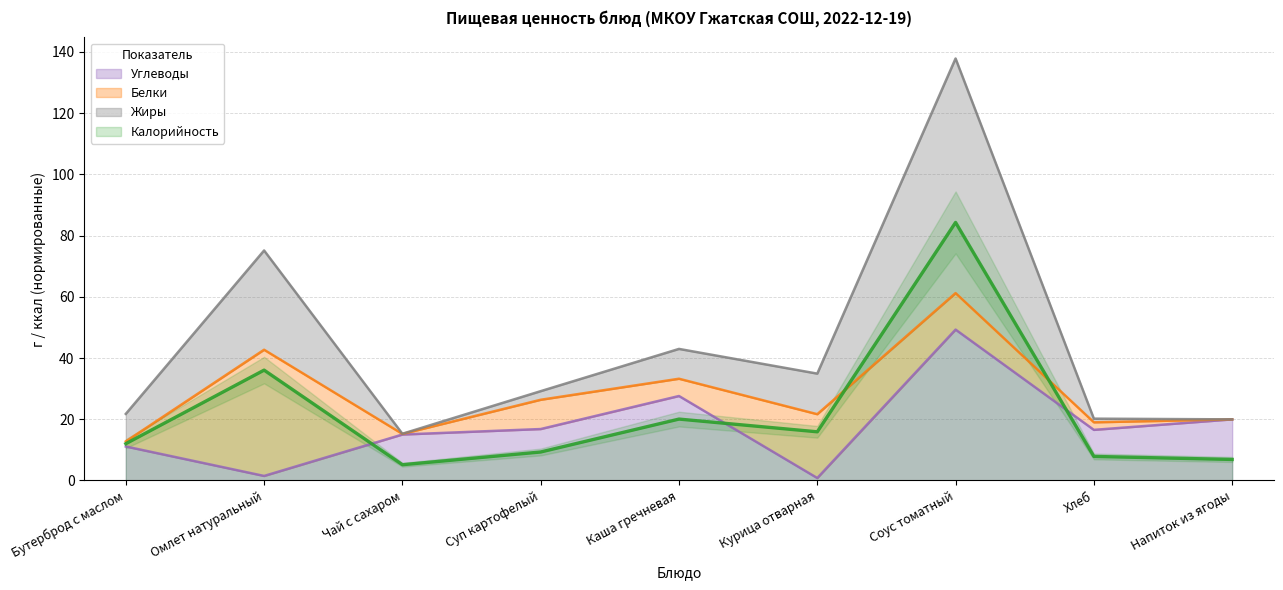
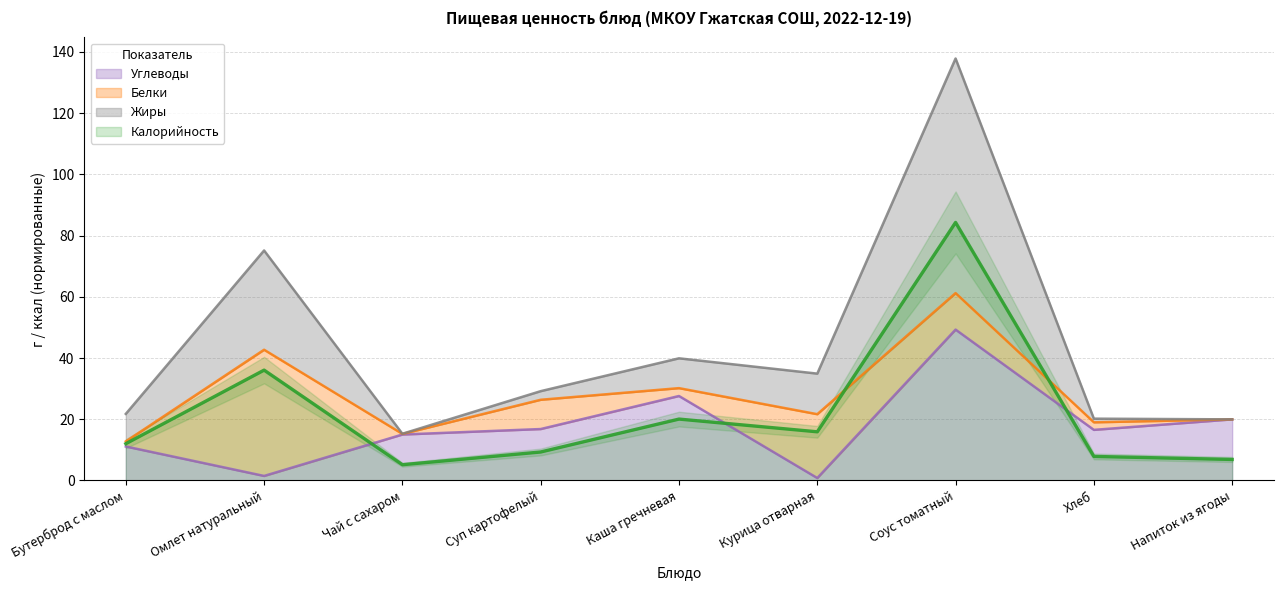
Белки, Каша гречневая: 6 -> 3
